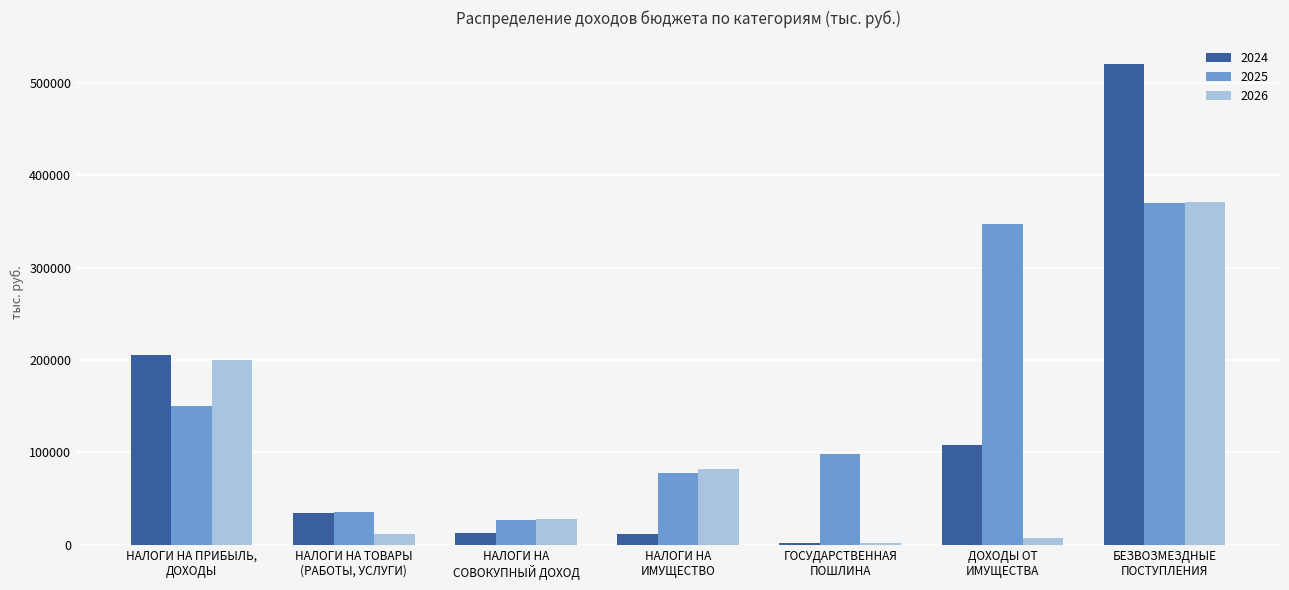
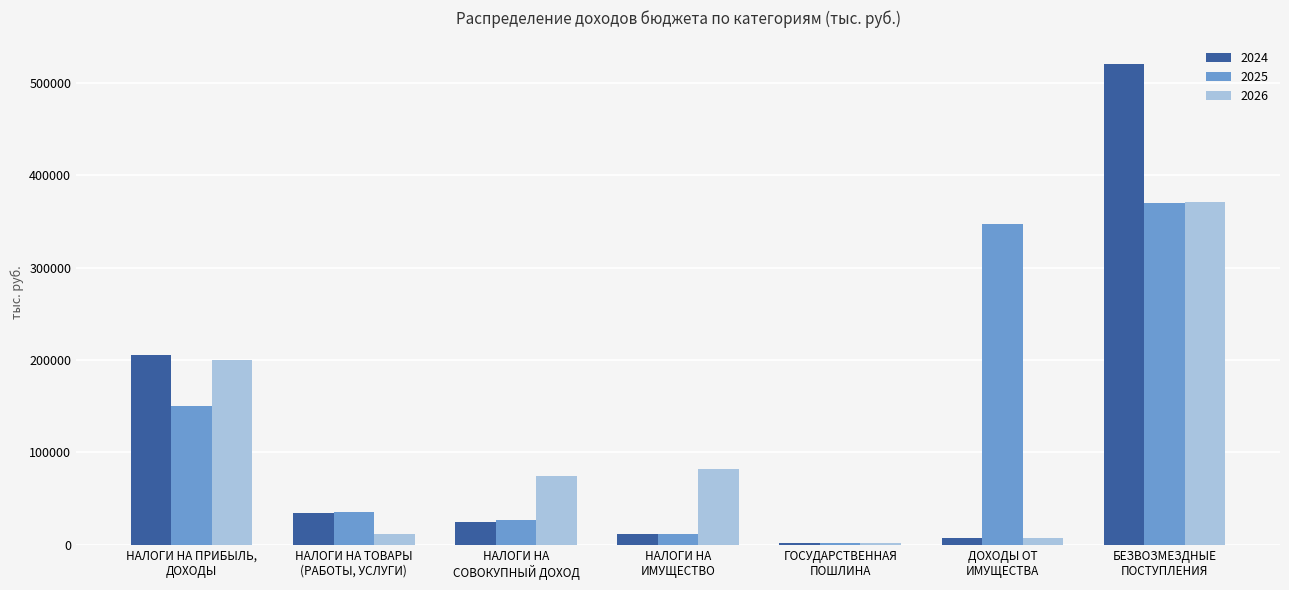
2024, НАЛОГИ НА СОВОКУПНЫЙ ДОХОД: 10000 -> 20000
2026, НАЛОГИ НА СОВОКУПНЫЙ ДОХОД: 30000 -> 70000
2025, НАЛОГИ НА ИМУЩЕСТВО: 80000 -> 10000
2025, ГОСУДАРСТВЕННАЯ ПОШЛИНА: 100000 -> 0
2024, ДОХОДЫ ОТ ИМУЩЕСТВА: 110000 -> 10000
